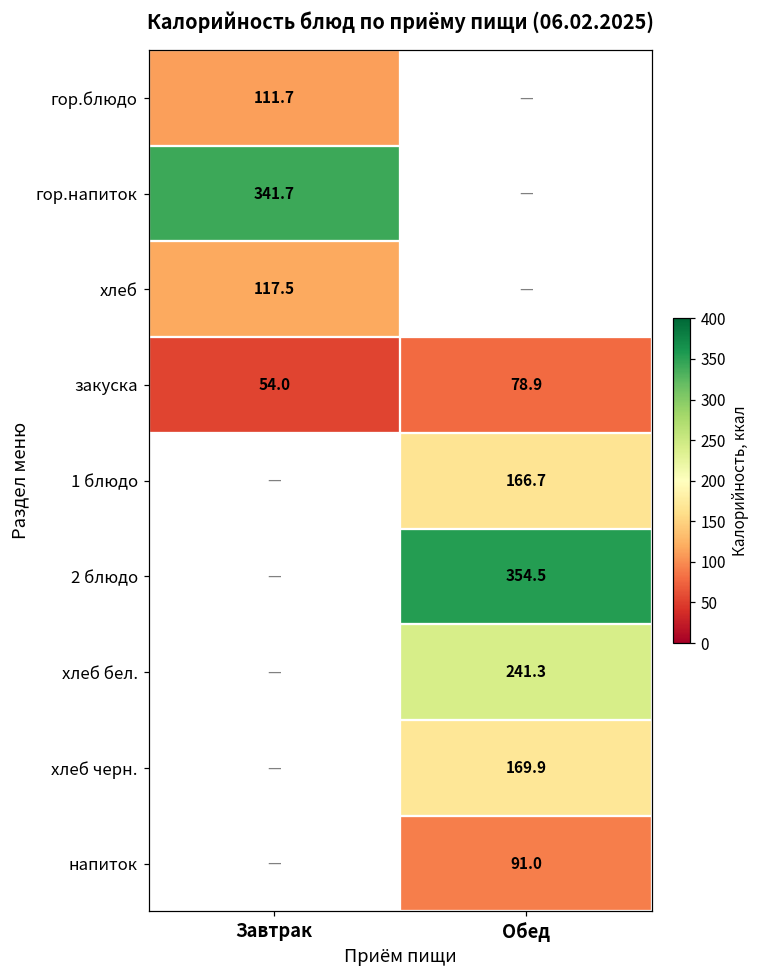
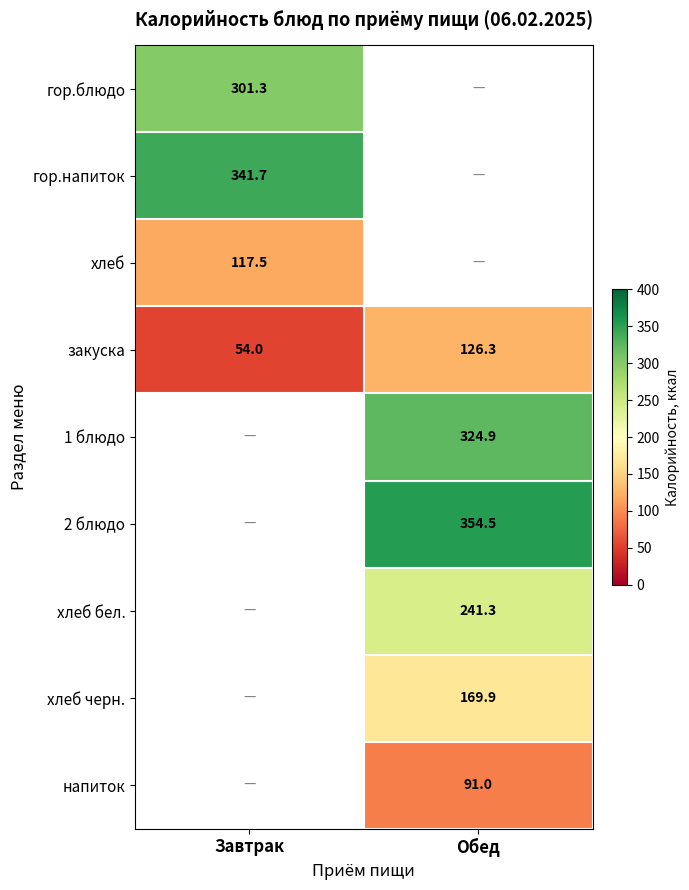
гор.блюдо, Завтрак: 111.7 -> 301.3
закуска, Обед: 78.9 -> 126.3
1 блюдо, Обед: 166.7 -> 324.9
